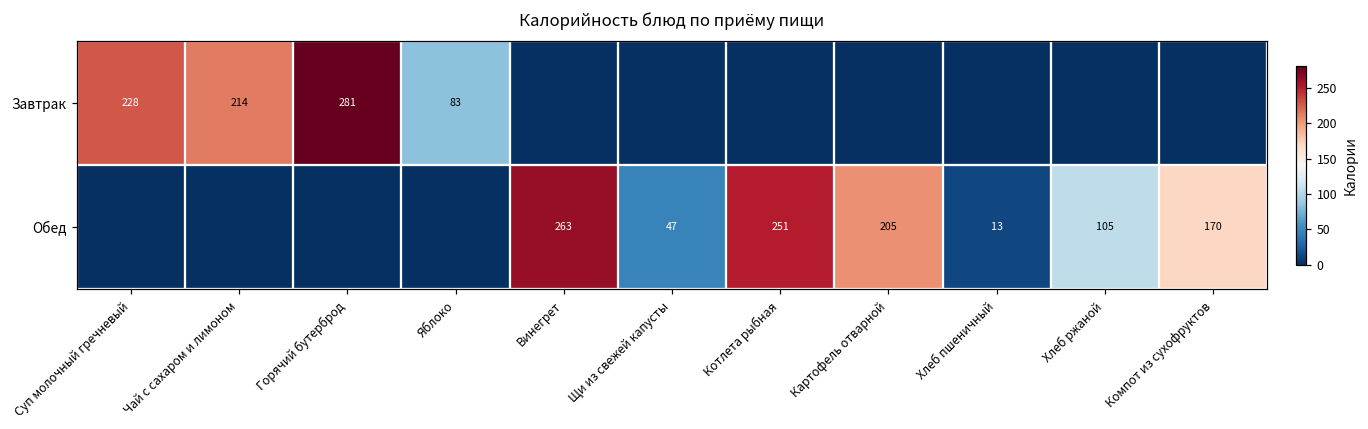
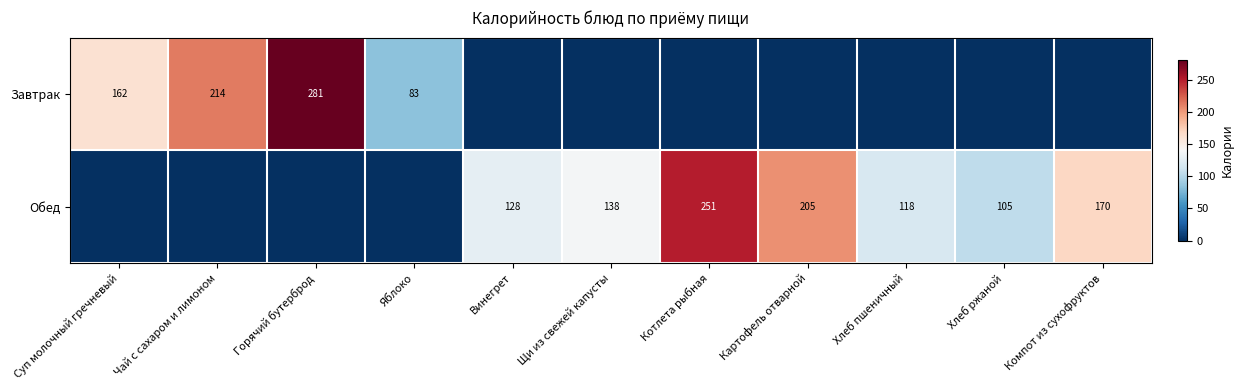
Завтрак, Суп молочный гречневый: 228 -> 162
Обед, Винегрет: 263 -> 128
Обед, Щи из свежей капусты: 47 -> 138
Обед, Хлеб пшеничный: 13 -> 118
